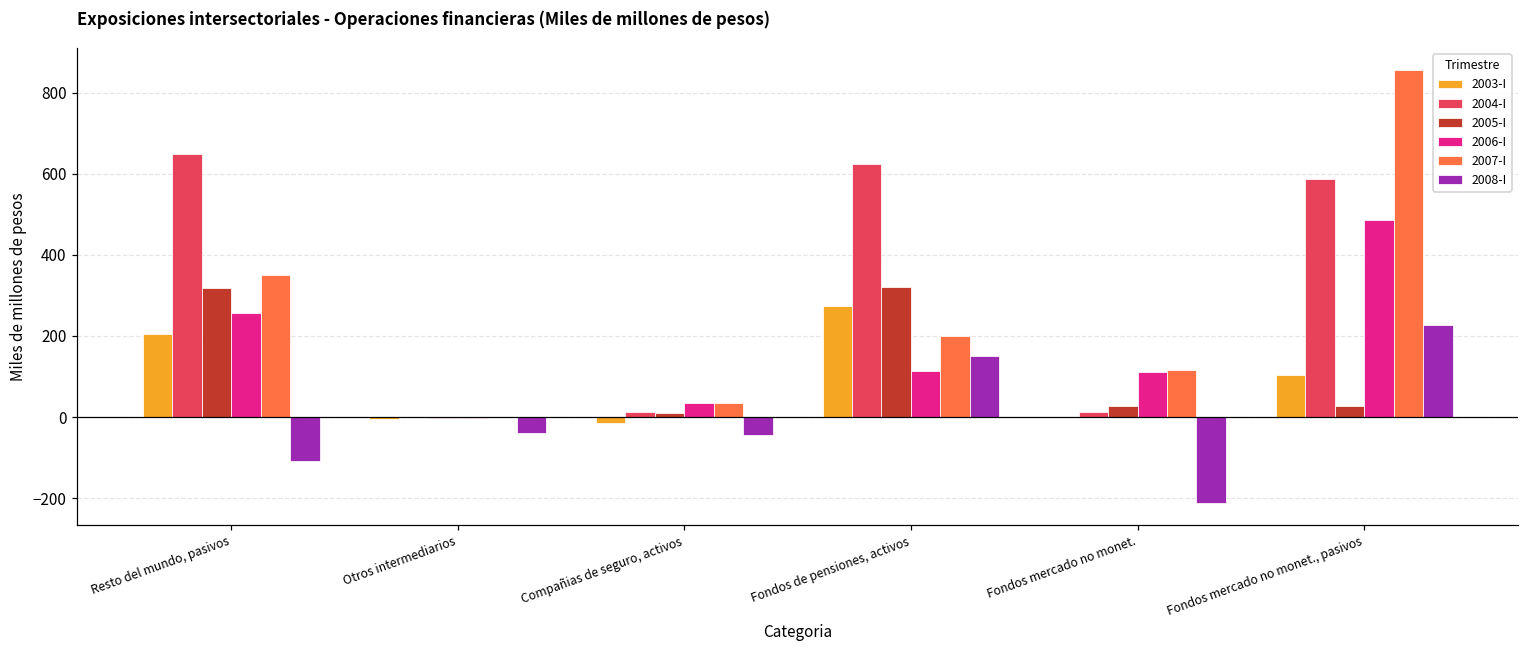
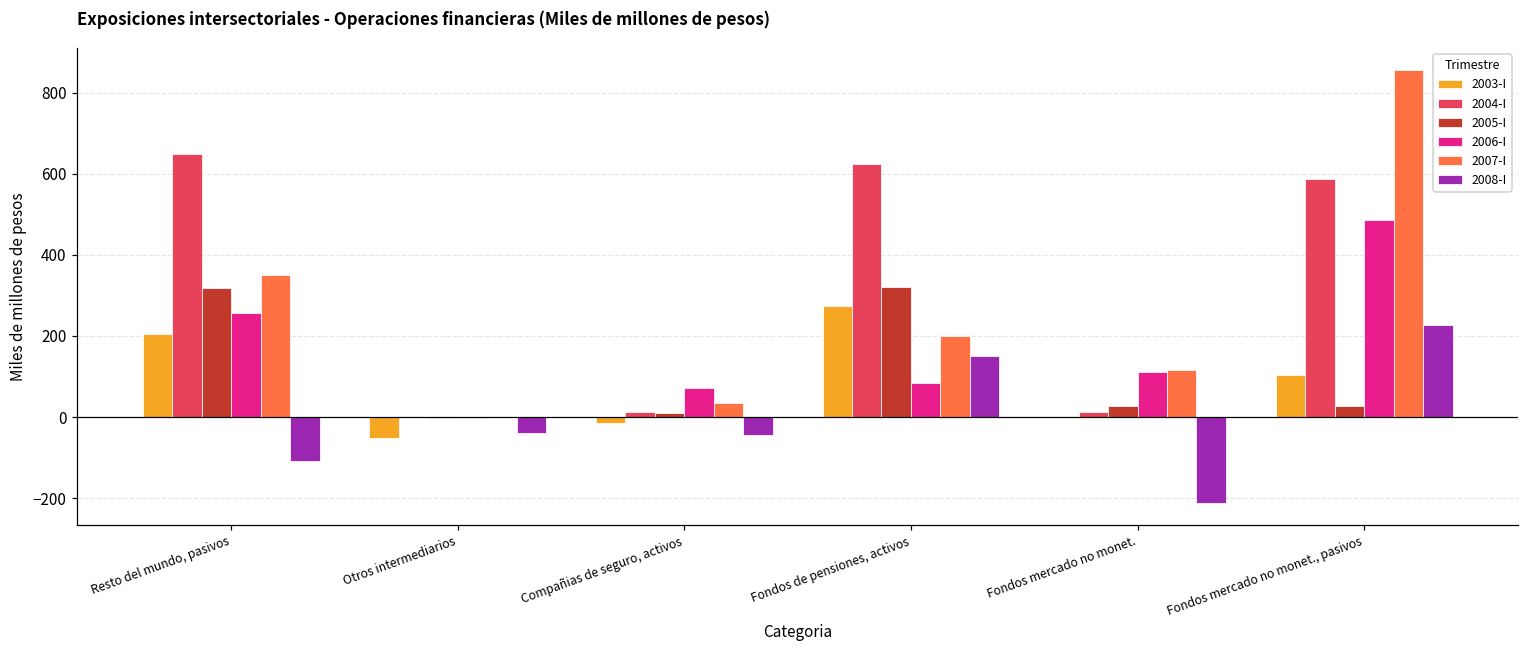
2003-I, Otros intermediarios: -10 -> -50
2006-I, Compañias de seguro, activos: 30 -> 70
2006-I, Fondos de pensiones, activos: 110 -> 80
